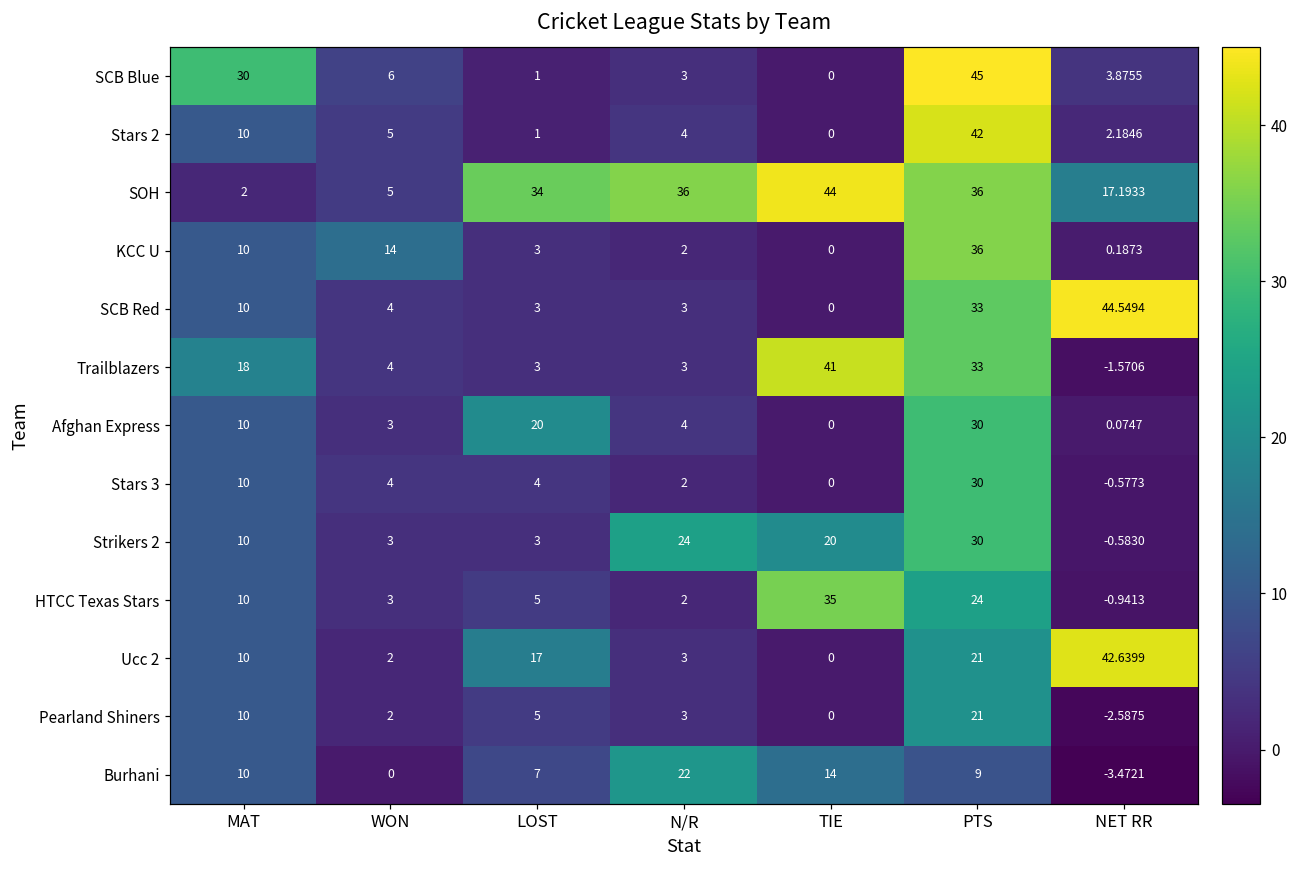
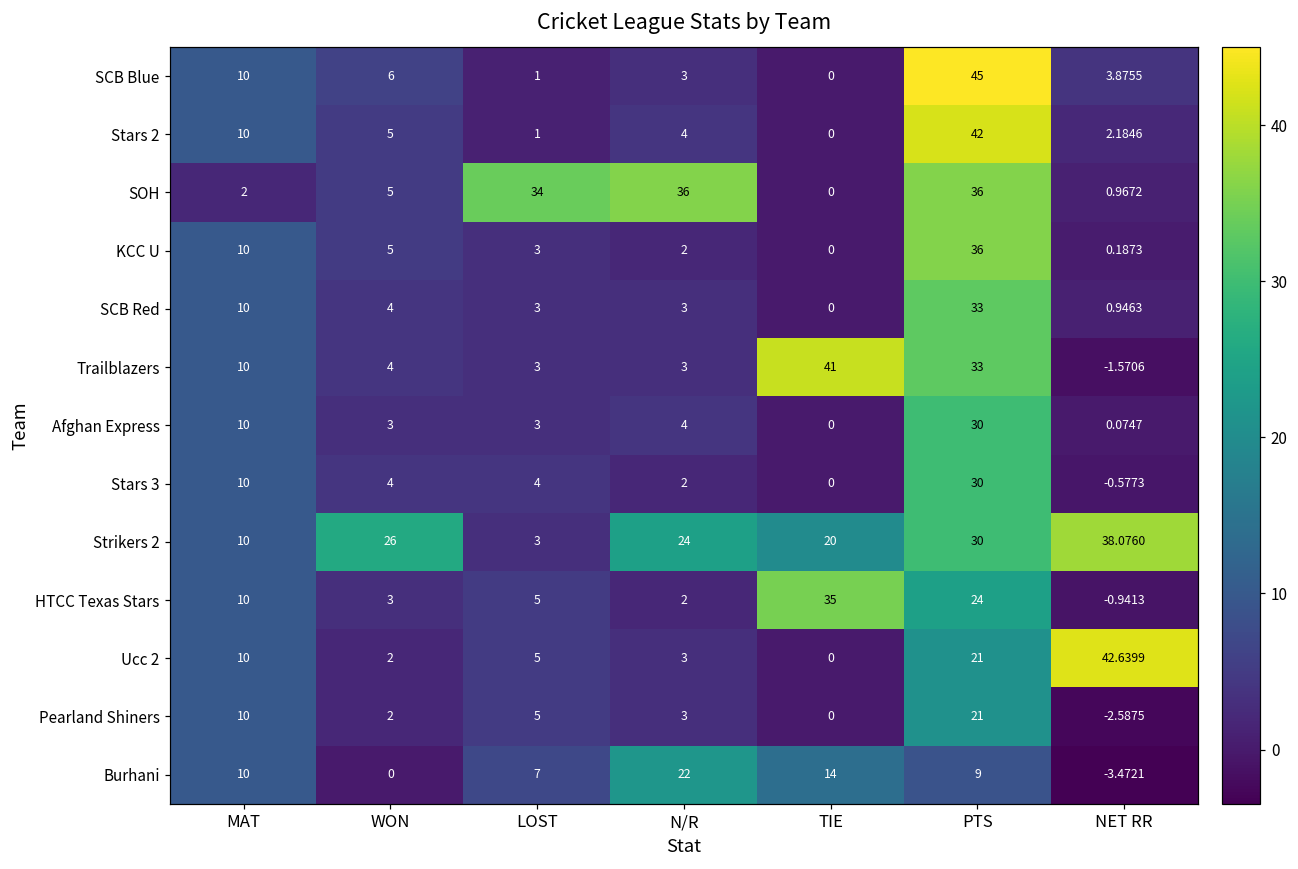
SCB Blue, MAT: 30 -> 10
SOH, TIE: 44 -> 0
SOH, NET RR: 17.1933 -> 0.9672
KCC U, WON: 14 -> 5
SCB Red, NET RR: 44.5494 -> 0.9463
Trailblazers, MAT: 18 -> 10
Afghan Express, LOST: 20 -> 3
Strikers 2, WON: 3 -> 26
Strikers 2, NET RR: -0.5830 -> 38.0760
Ucc 2, LOST: 17 -> 5
